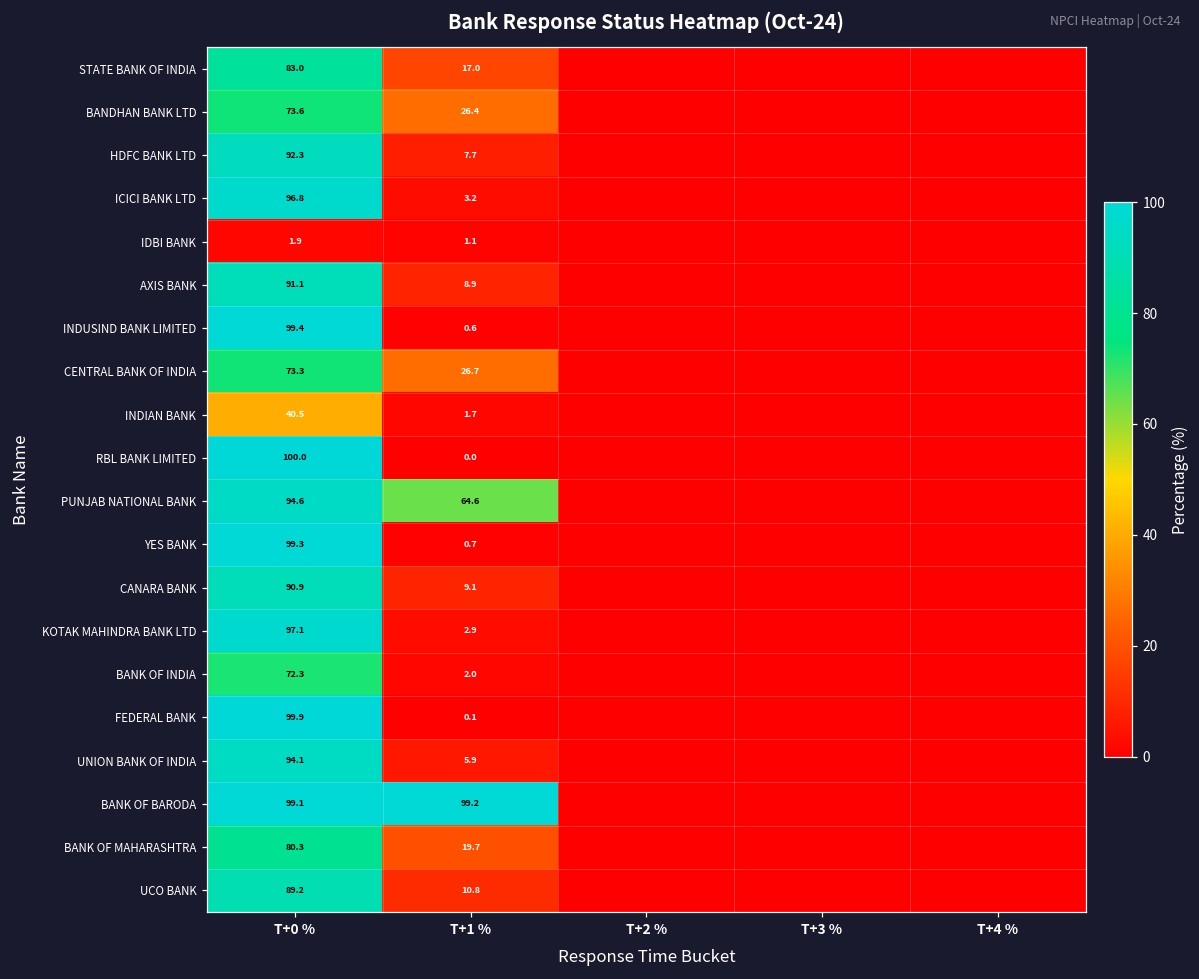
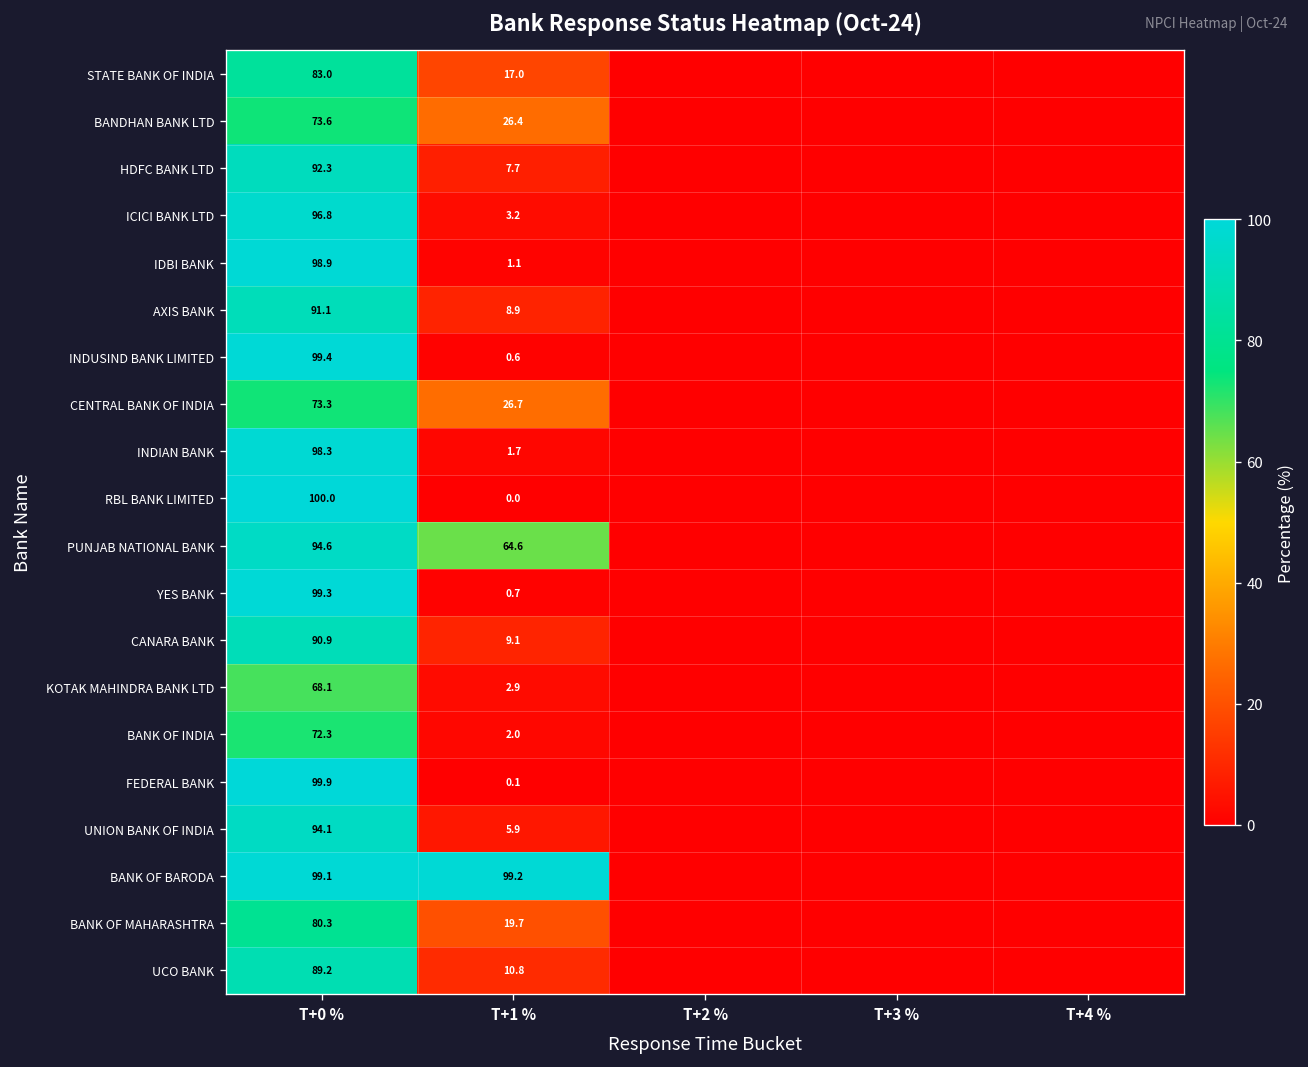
IDBI BANK, T+0 %: 1.9 -> 98.9
INDIAN BANK, T+0 %: 40.5 -> 98.3
KOTAK MAHINDRA BANK LTD, T+0 %: 97.1 -> 68.1
